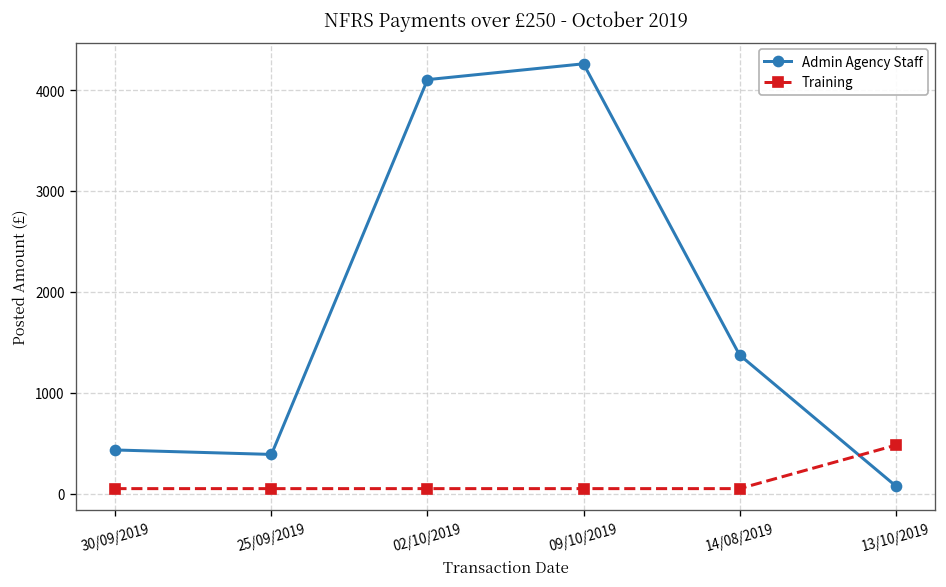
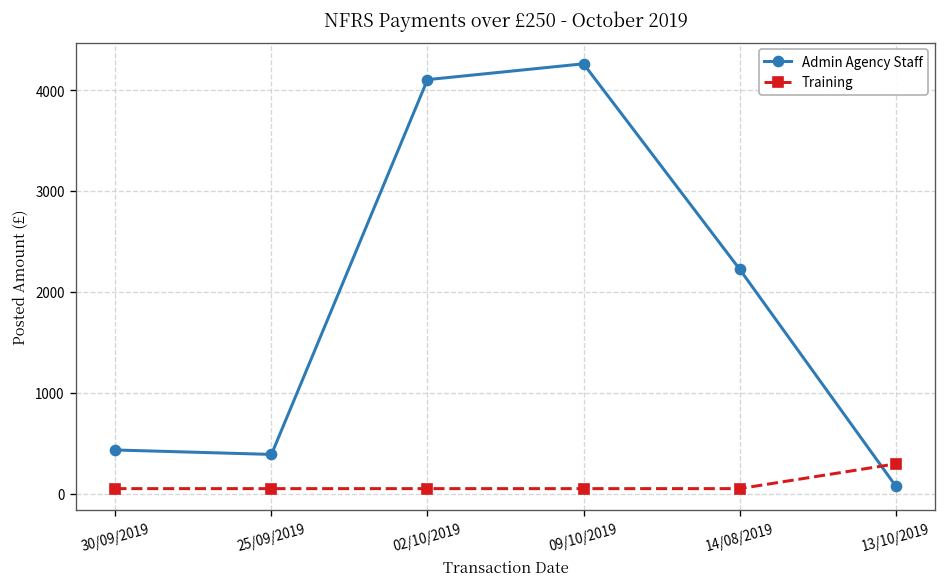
Admin Agency Staff, 14/08/2019: 1400 -> 2200
Training, 13/10/2019: 500 -> 300
